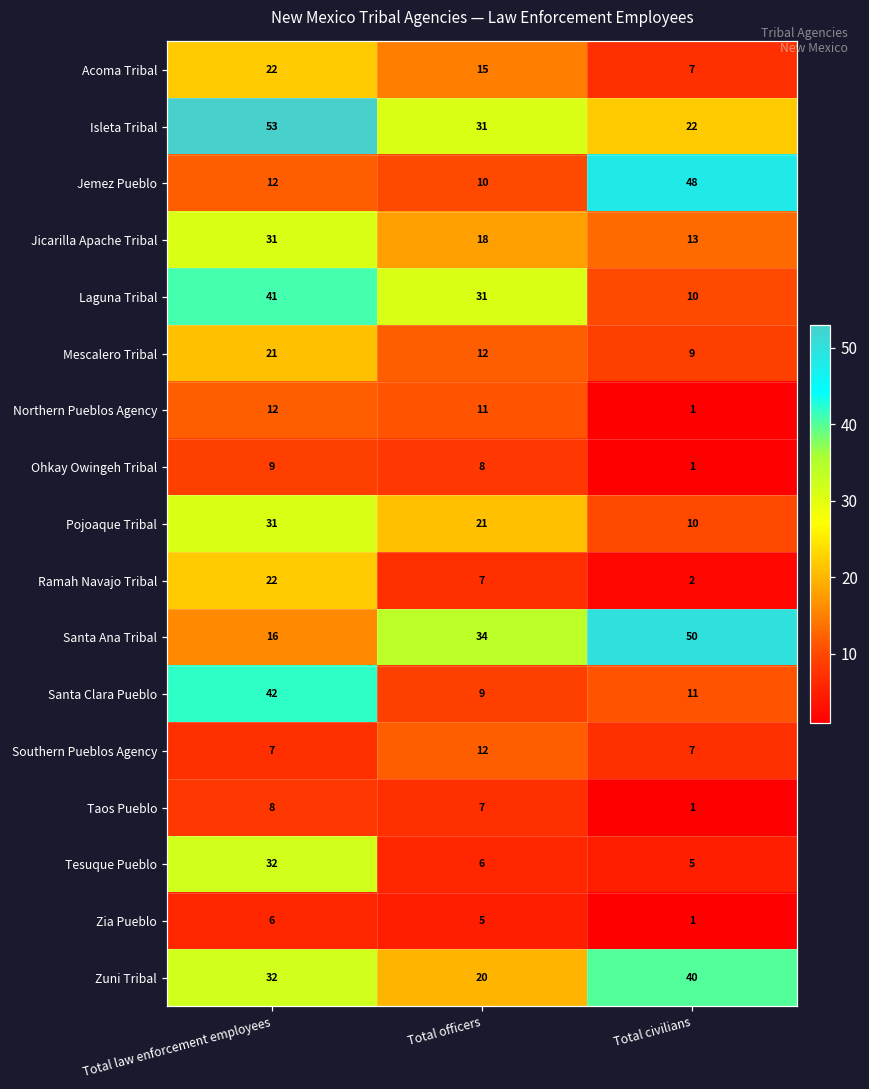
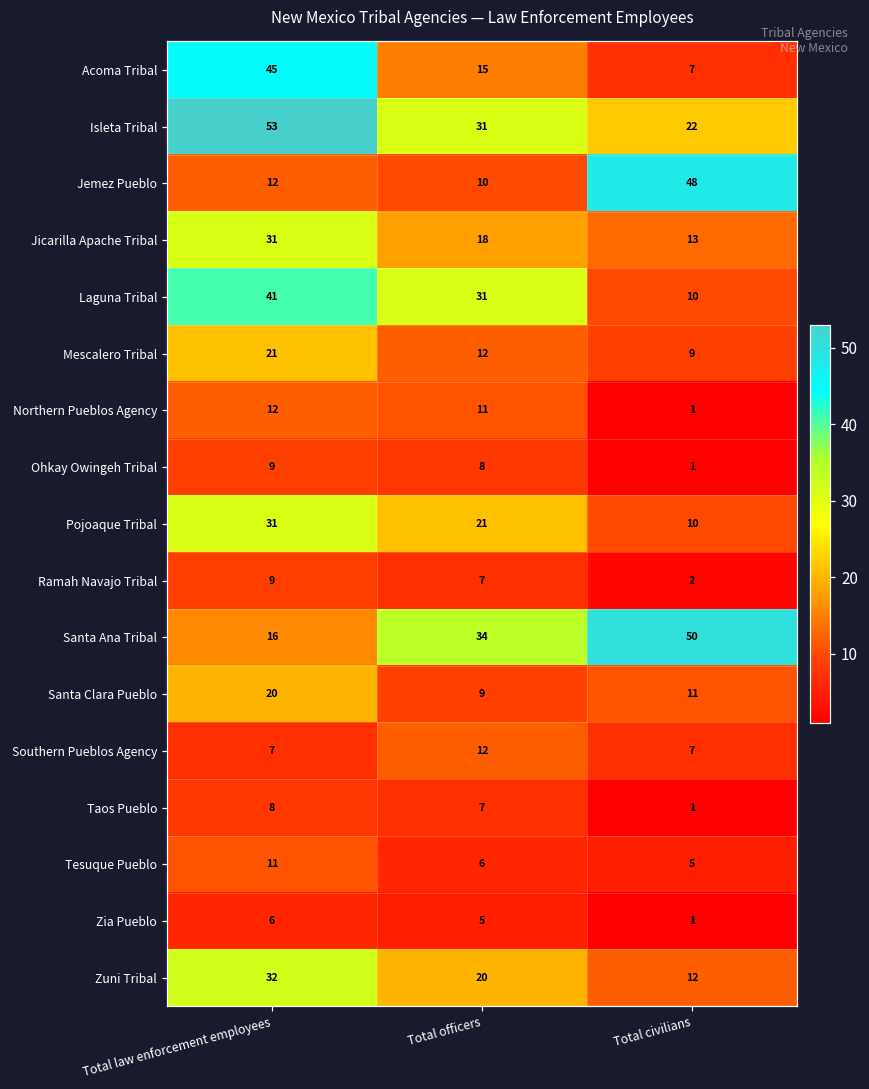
Acoma Tribal, Total law enforcement employees: 22 -> 45
Ramah Navajo Tribal, Total law enforcement employees: 22 -> 9
Santa Clara Pueblo, Total law enforcement employees: 42 -> 20
Tesuque Pueblo, Total law enforcement employees: 32 -> 11
Zuni Tribal, Total civilians: 40 -> 12
